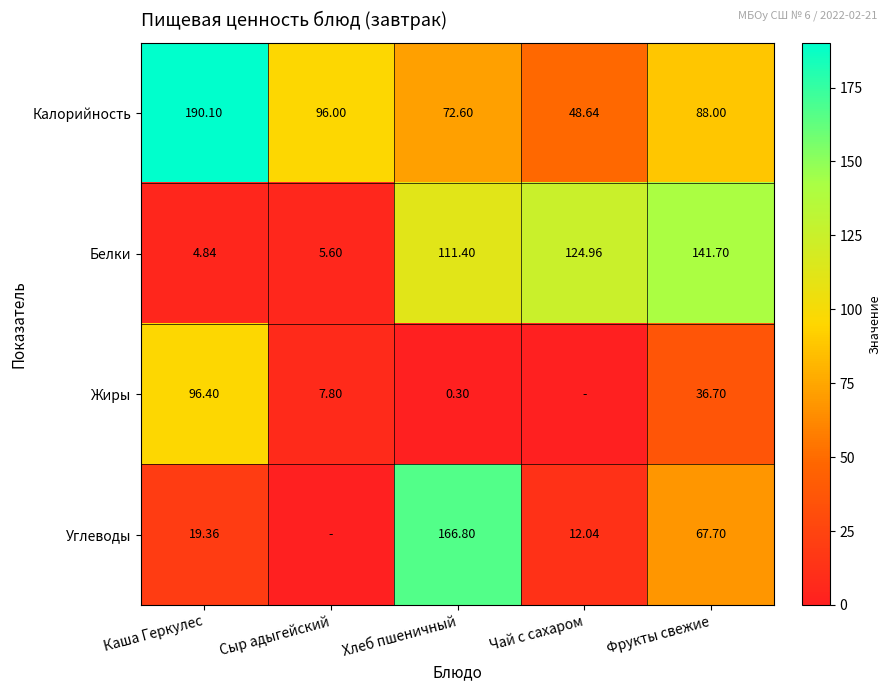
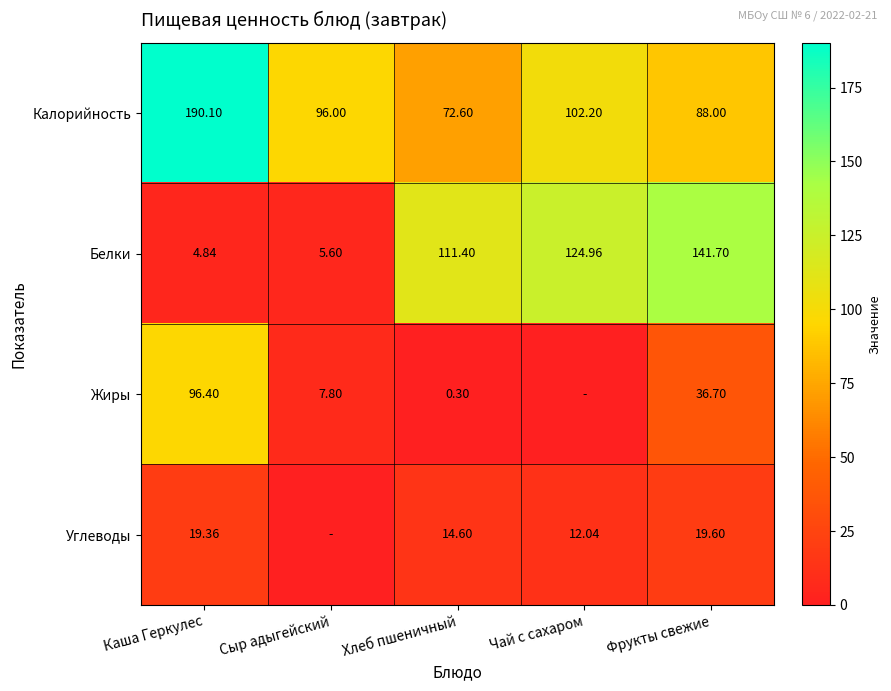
Калорийность, Чай с сахаром: 48.64 -> 102.20
Углеводы, Хлеб пшеничный: 166.80 -> 14.60
Углеводы, Фрукты свежие: 67.70 -> 19.60
